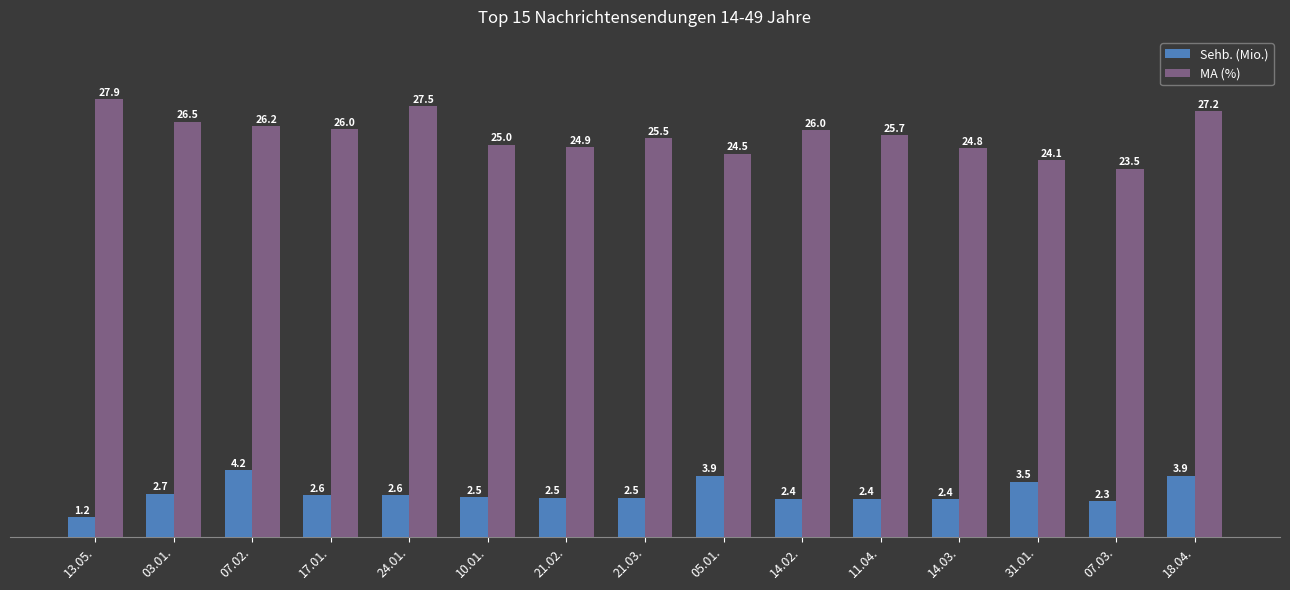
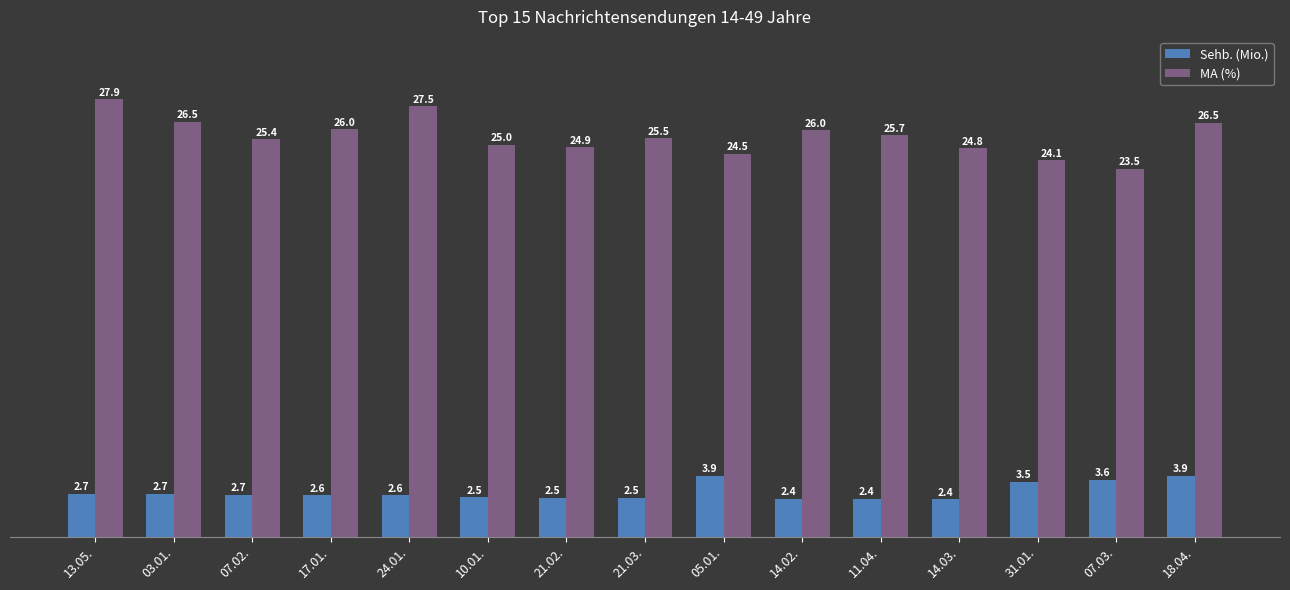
Sehb. (Mio.), 13.05.: 1.2 -> 2.7
Sehb. (Mio.), 07.02.: 4.2 -> 2.7
MA (%), 07.02.: 26.2 -> 25.4
Sehb. (Mio.), 07.03.: 2.3 -> 3.6
MA (%), 18.04.: 27.2 -> 26.5
